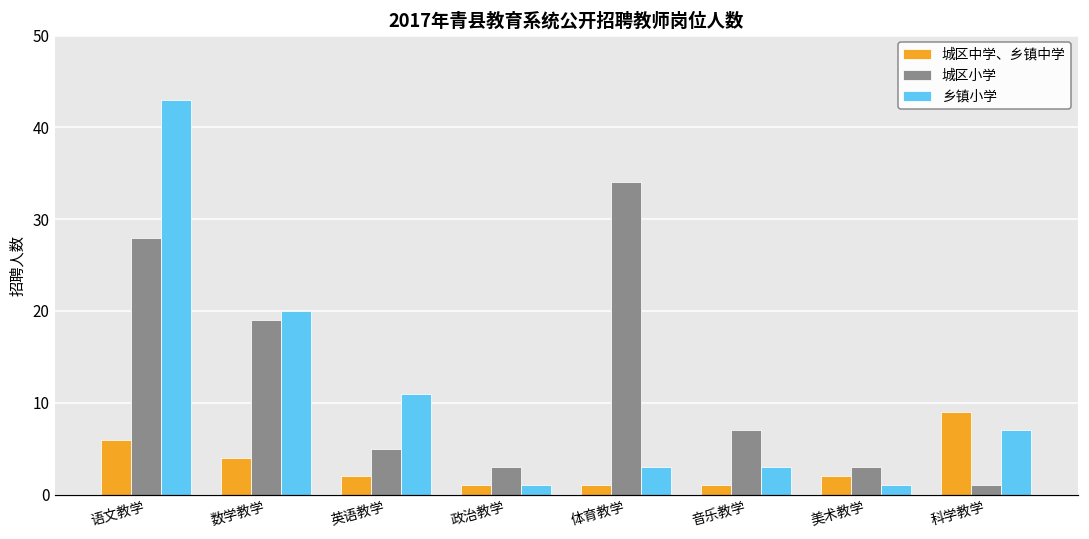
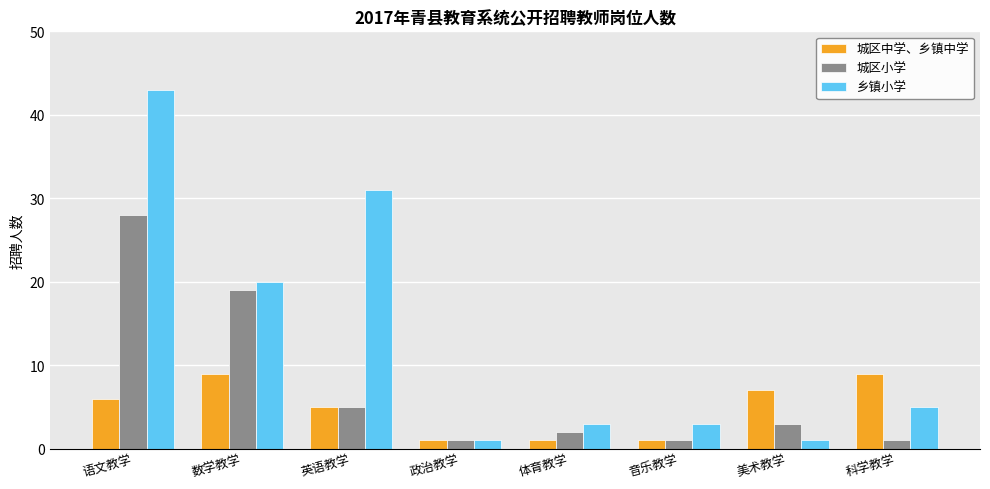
城区中学、乡镇中学, 数学教学: 4 -> 9
城区中学、乡镇中学, 英语教学: 2 -> 5
乡镇小学, 英语教学: 11 -> 31
城区小学, 政治教学: 3 -> 1
城区小学, 体育教学: 34 -> 2
城区小学, 音乐教学: 7 -> 1
城区中学、乡镇中学, 美术教学: 2 -> 7
乡镇小学, 科学教学: 7 -> 5
